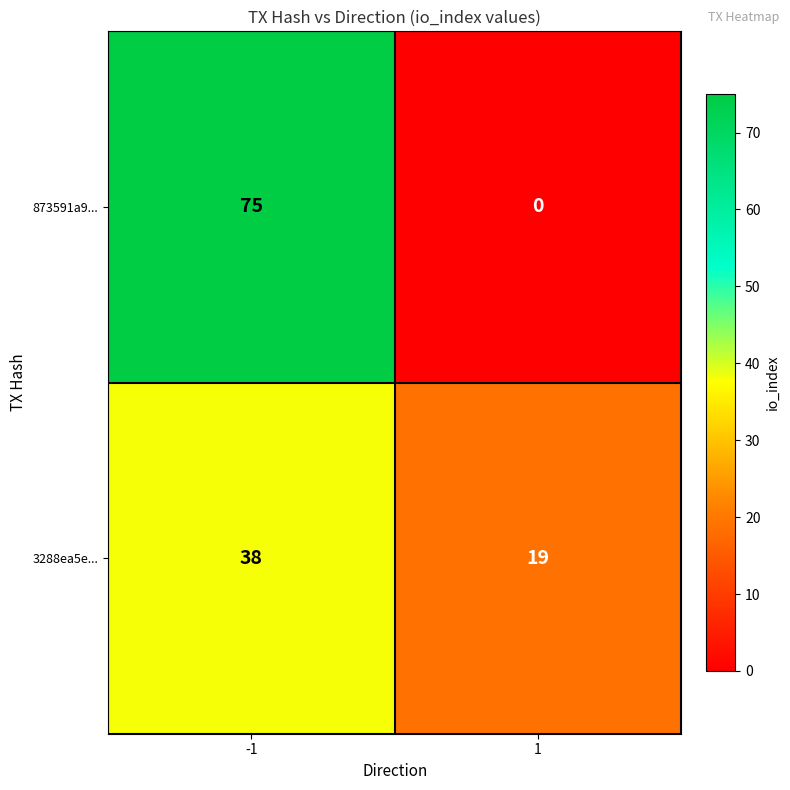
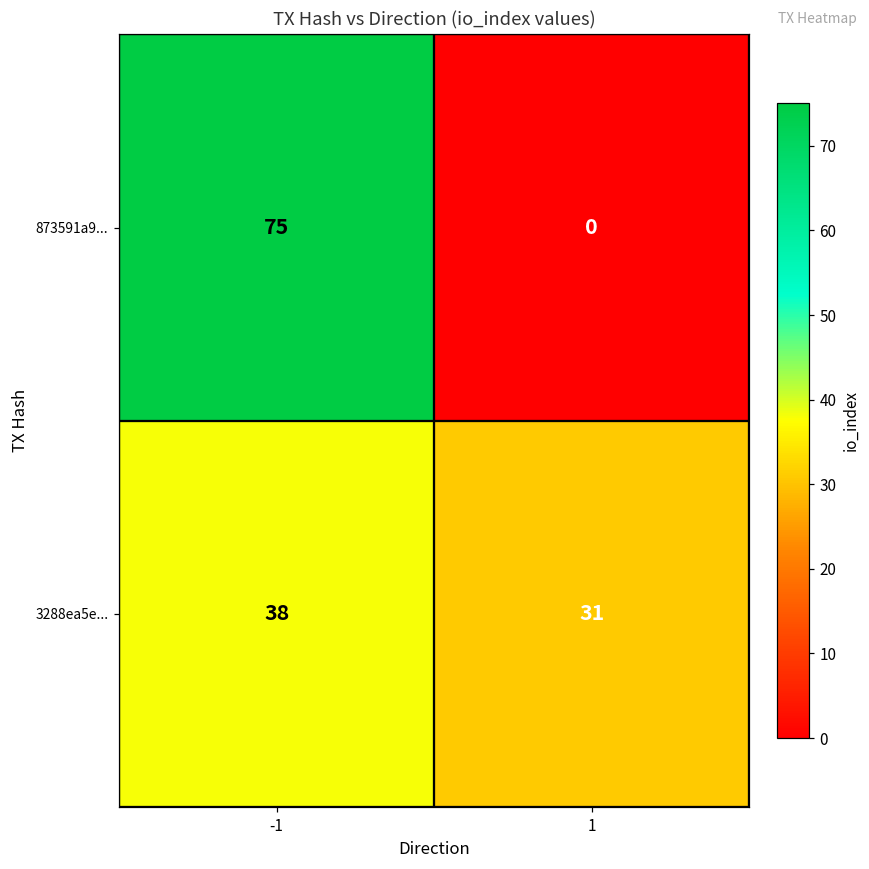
3288ea5e..., 1: 19 -> 31
